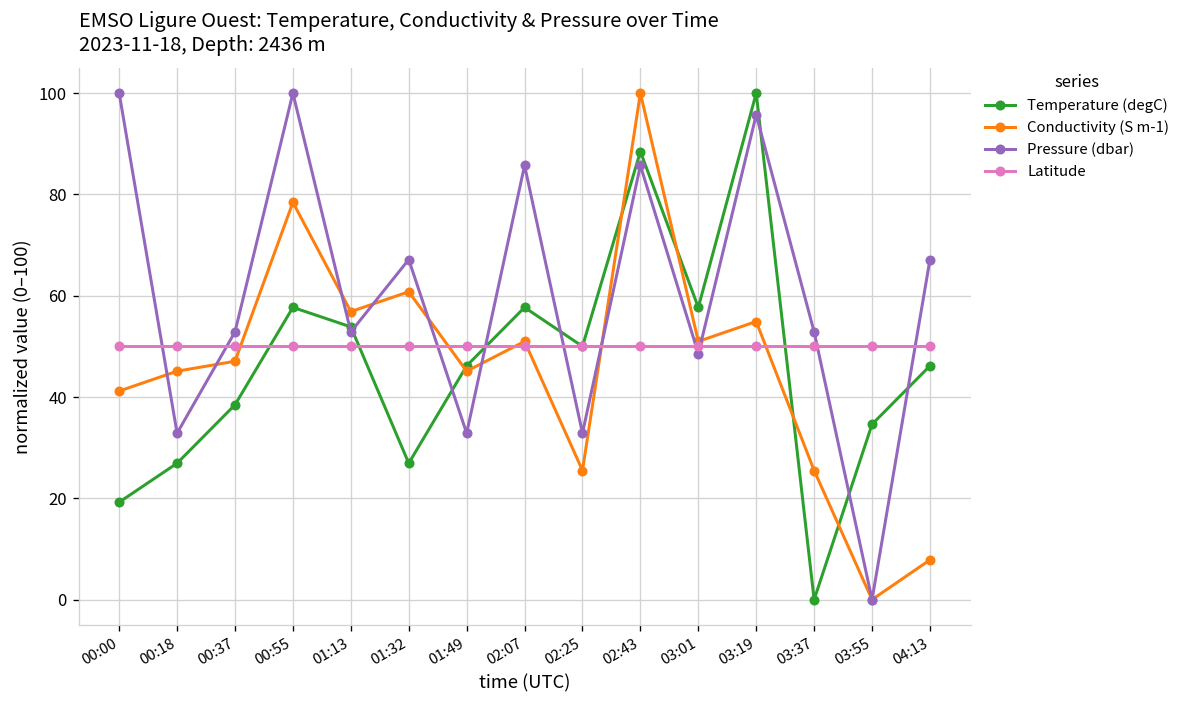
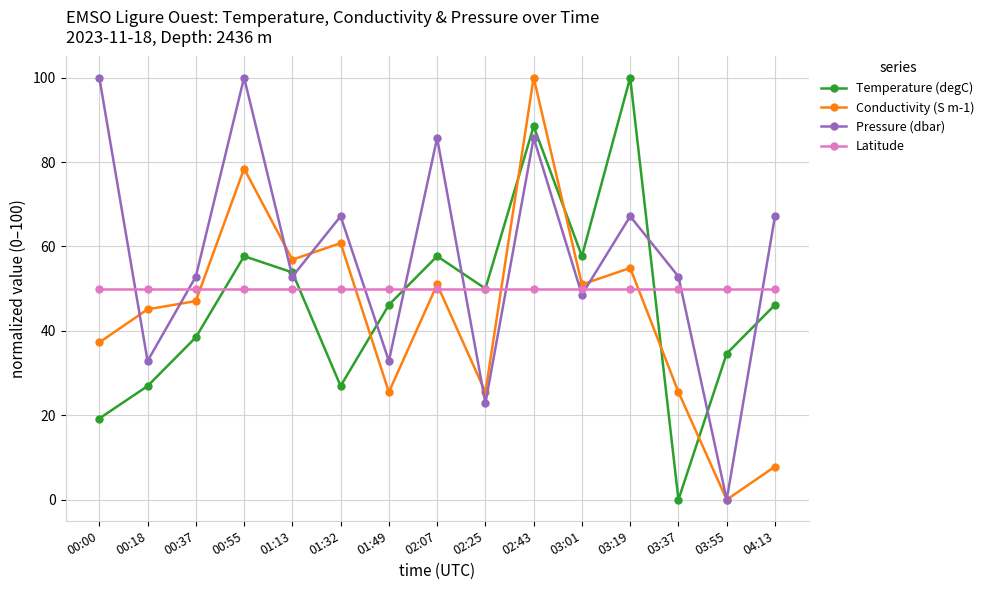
Conductivity (S m-1), 00:00: 41 -> 37
Conductivity (S m-1), 01:49: 45 -> 25
Pressure (dbar), 02:25: 33 -> 23
Pressure (dbar), 03:19: 96 -> 67
